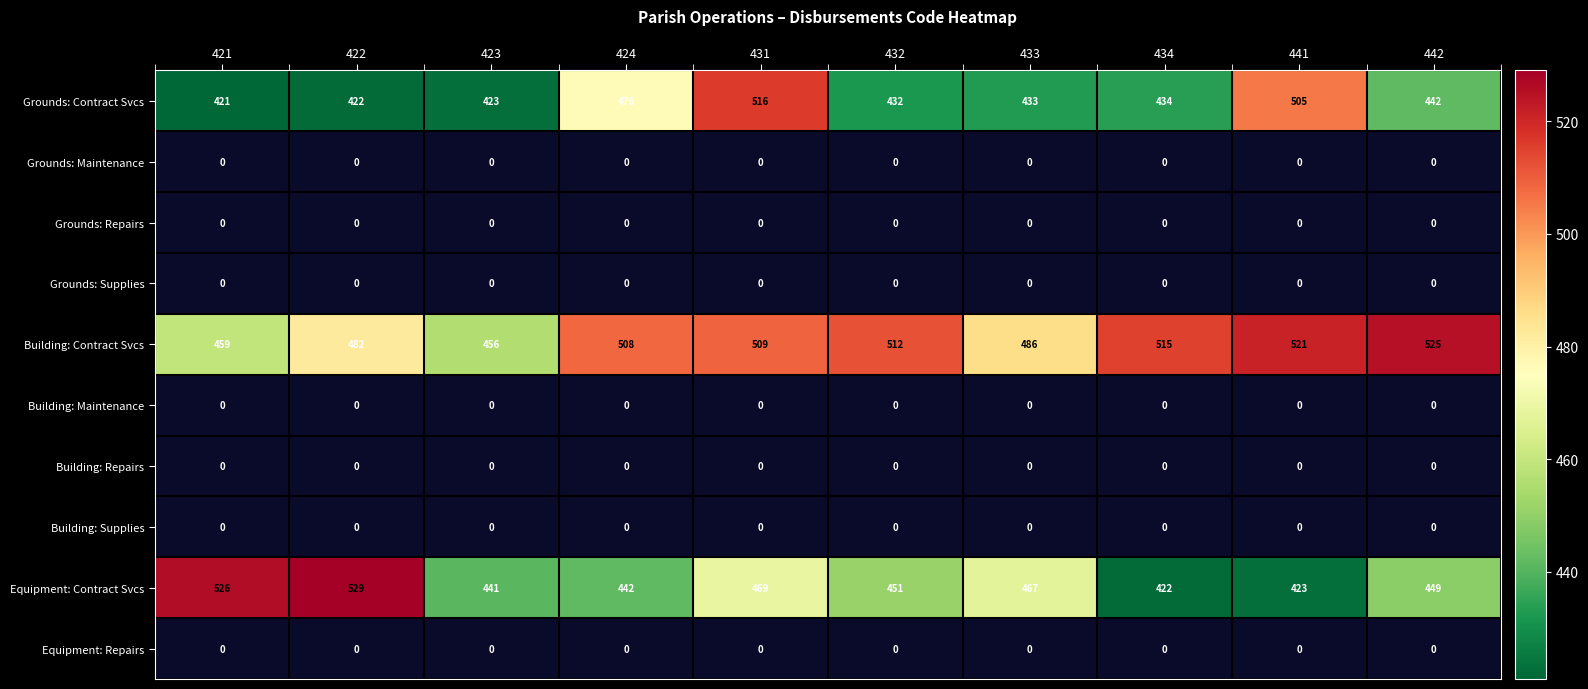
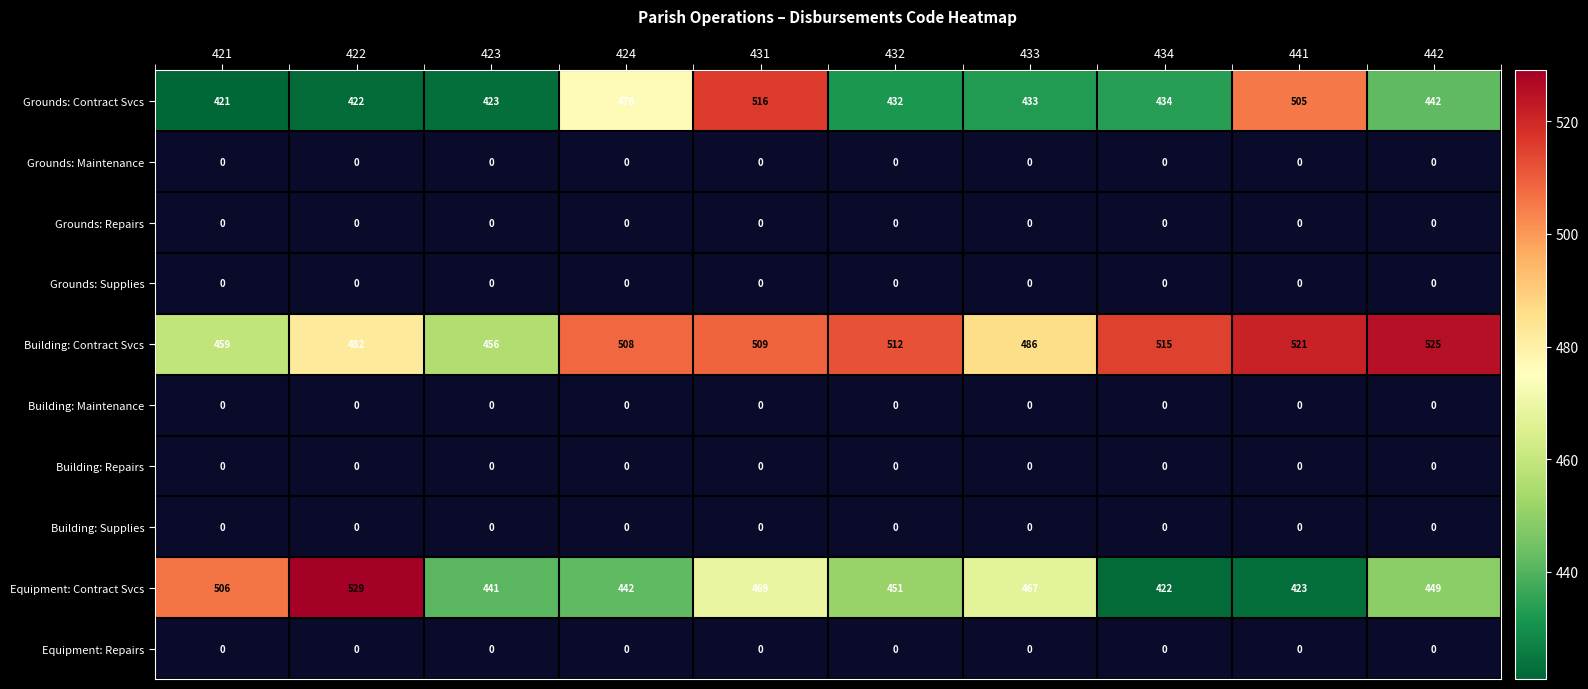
Equipment: Contract Svcs, 421: 526 -> 506
